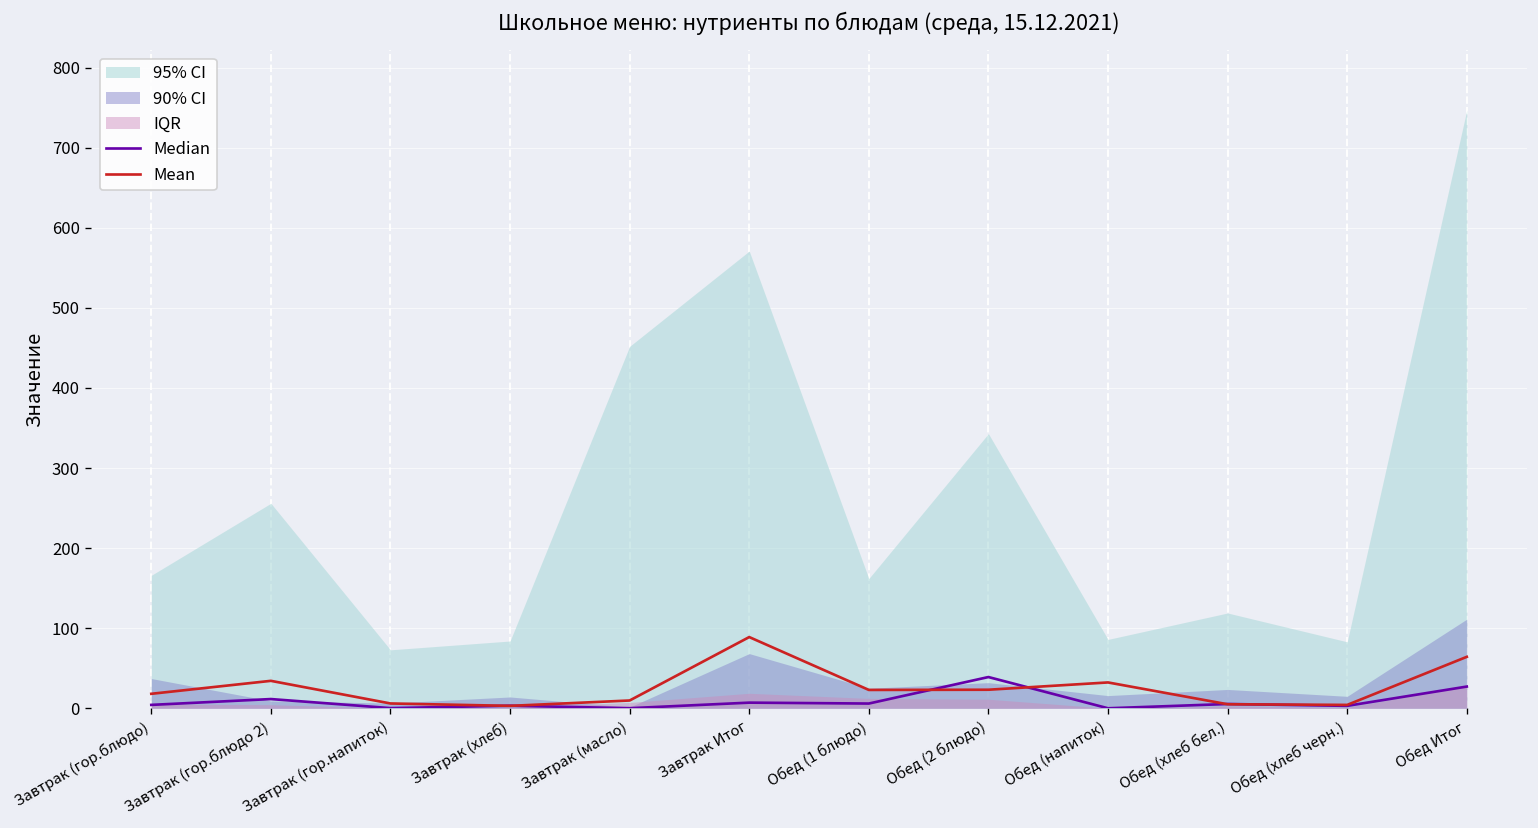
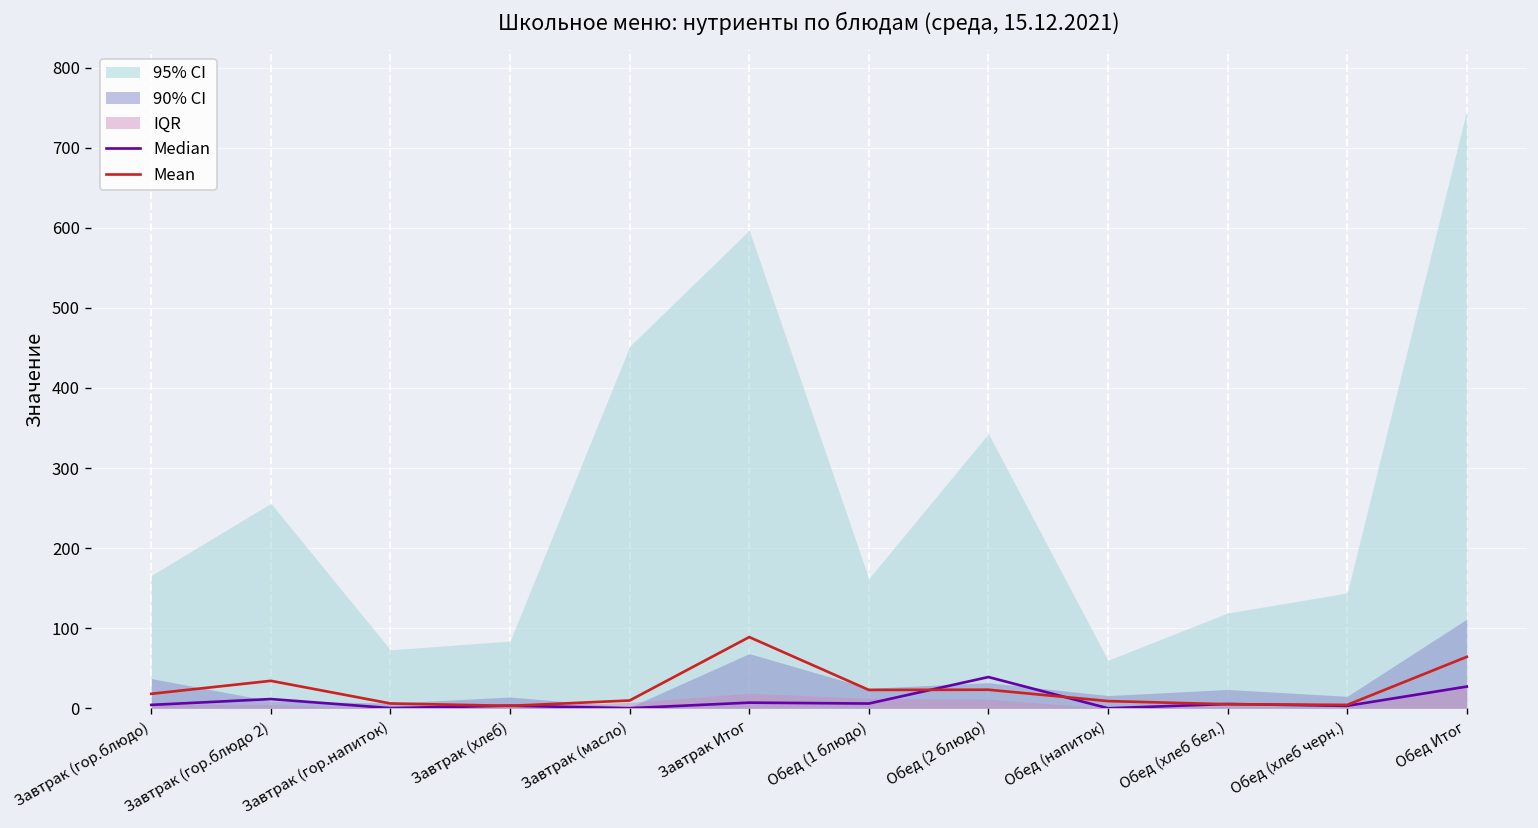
95% CI, Завтрак Итог: 570 -> 600
95% CI, Обед (напиток): 90 -> 60
Mean, Обед (напиток): 30 -> 10
95% CI, Обед (хлеб черн.): 80 -> 140
